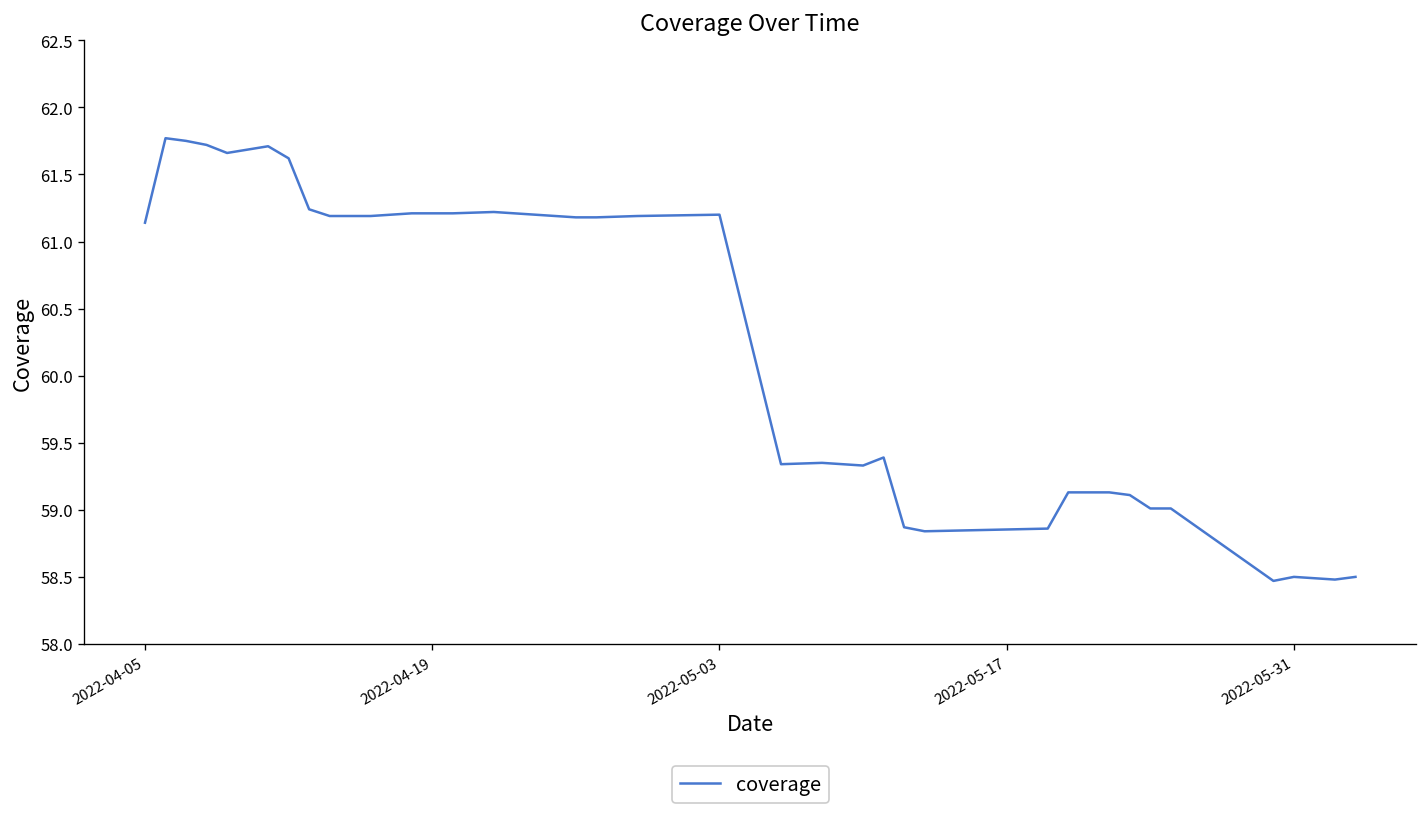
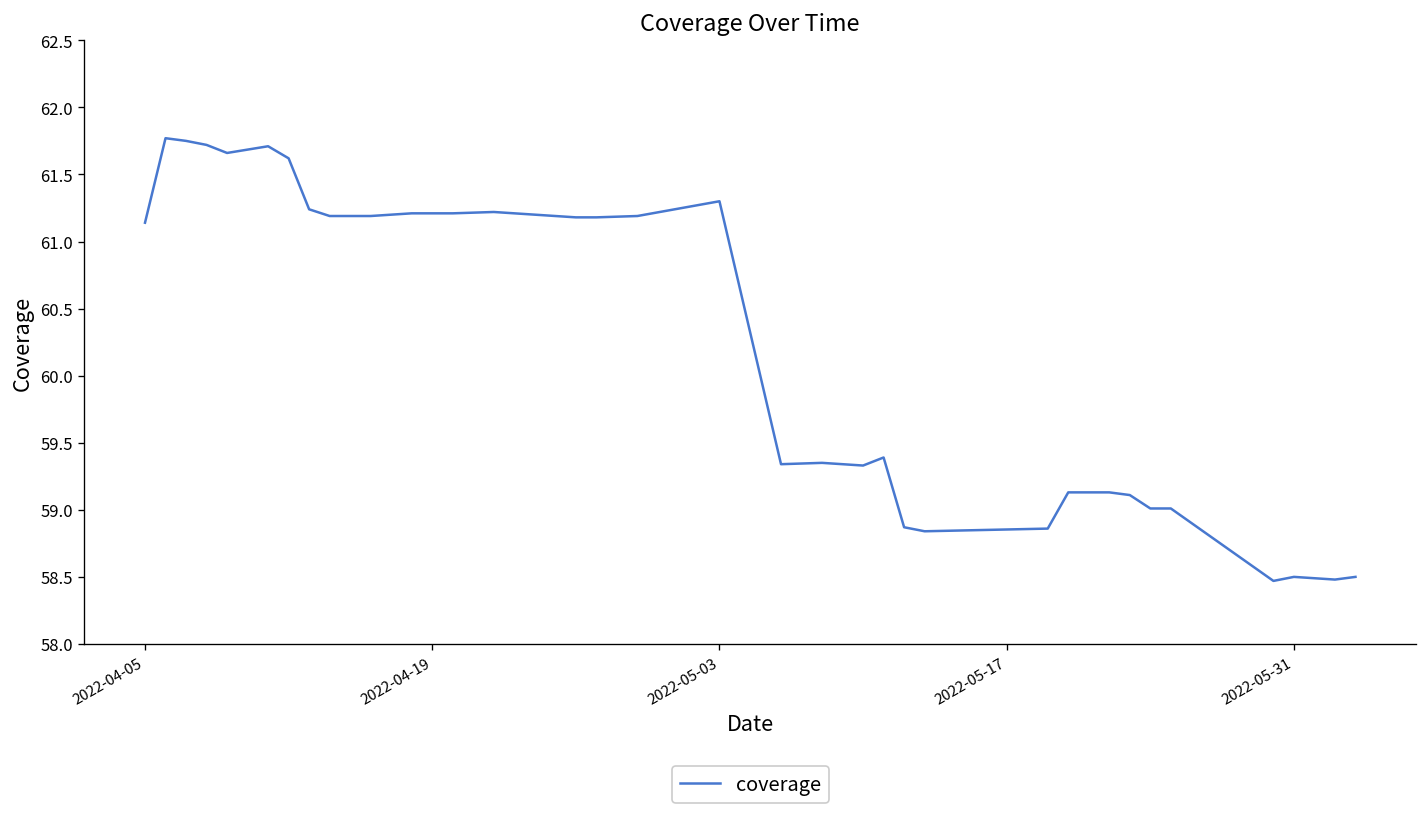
2022-05-03: 61.2 -> 61.3
